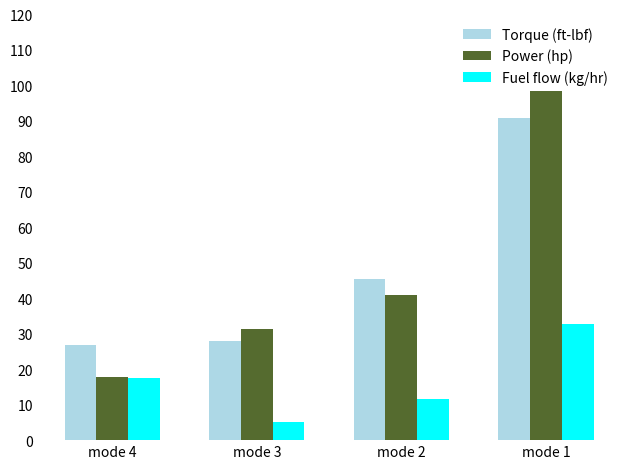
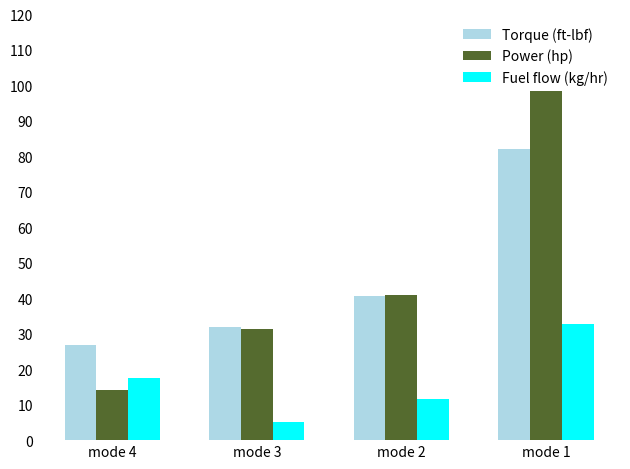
Power (hp), mode 4: 18 -> 14
Torque (ft-lbf), mode 3: 28 -> 32
Torque (ft-lbf), mode 2: 46 -> 41
Torque (ft-lbf), mode 1: 91 -> 82
